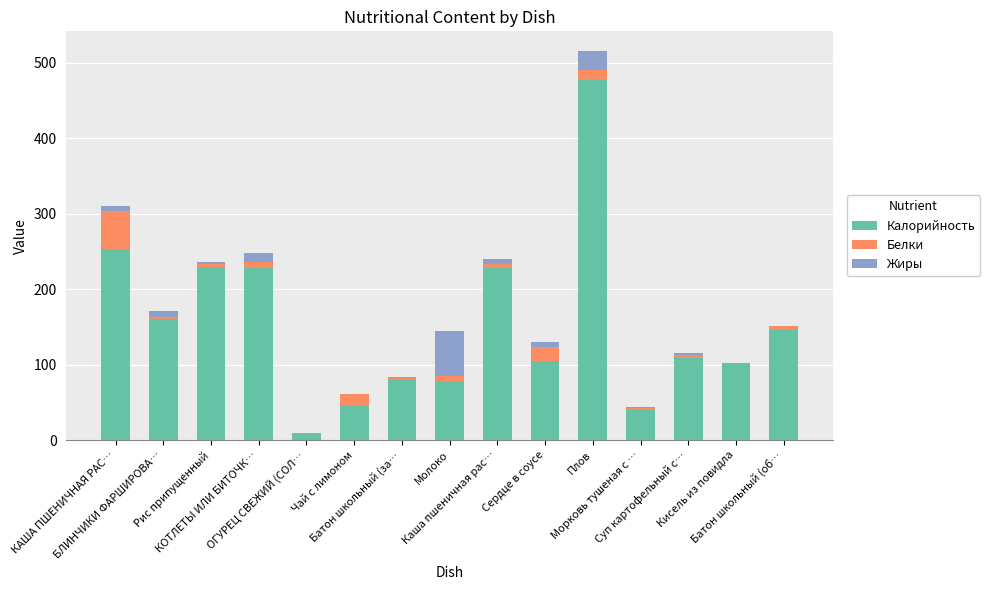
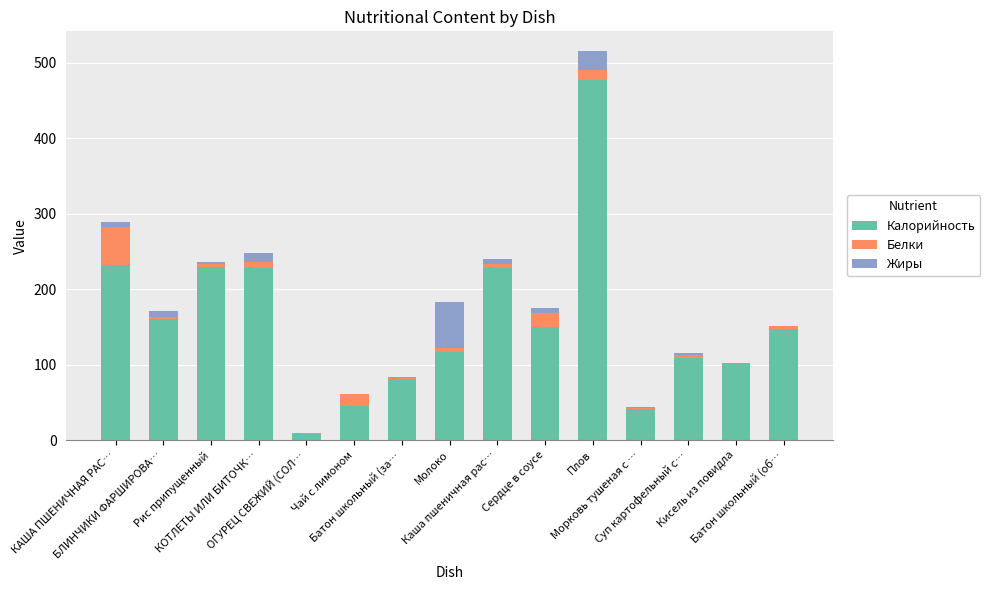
Калорийность, КАША ПШЕНИЧНАЯ РАС…: 250 -> 230
Калорийность, Молоко: 80 -> 120
Калорийность, Сердце в соусе: 100 -> 150
